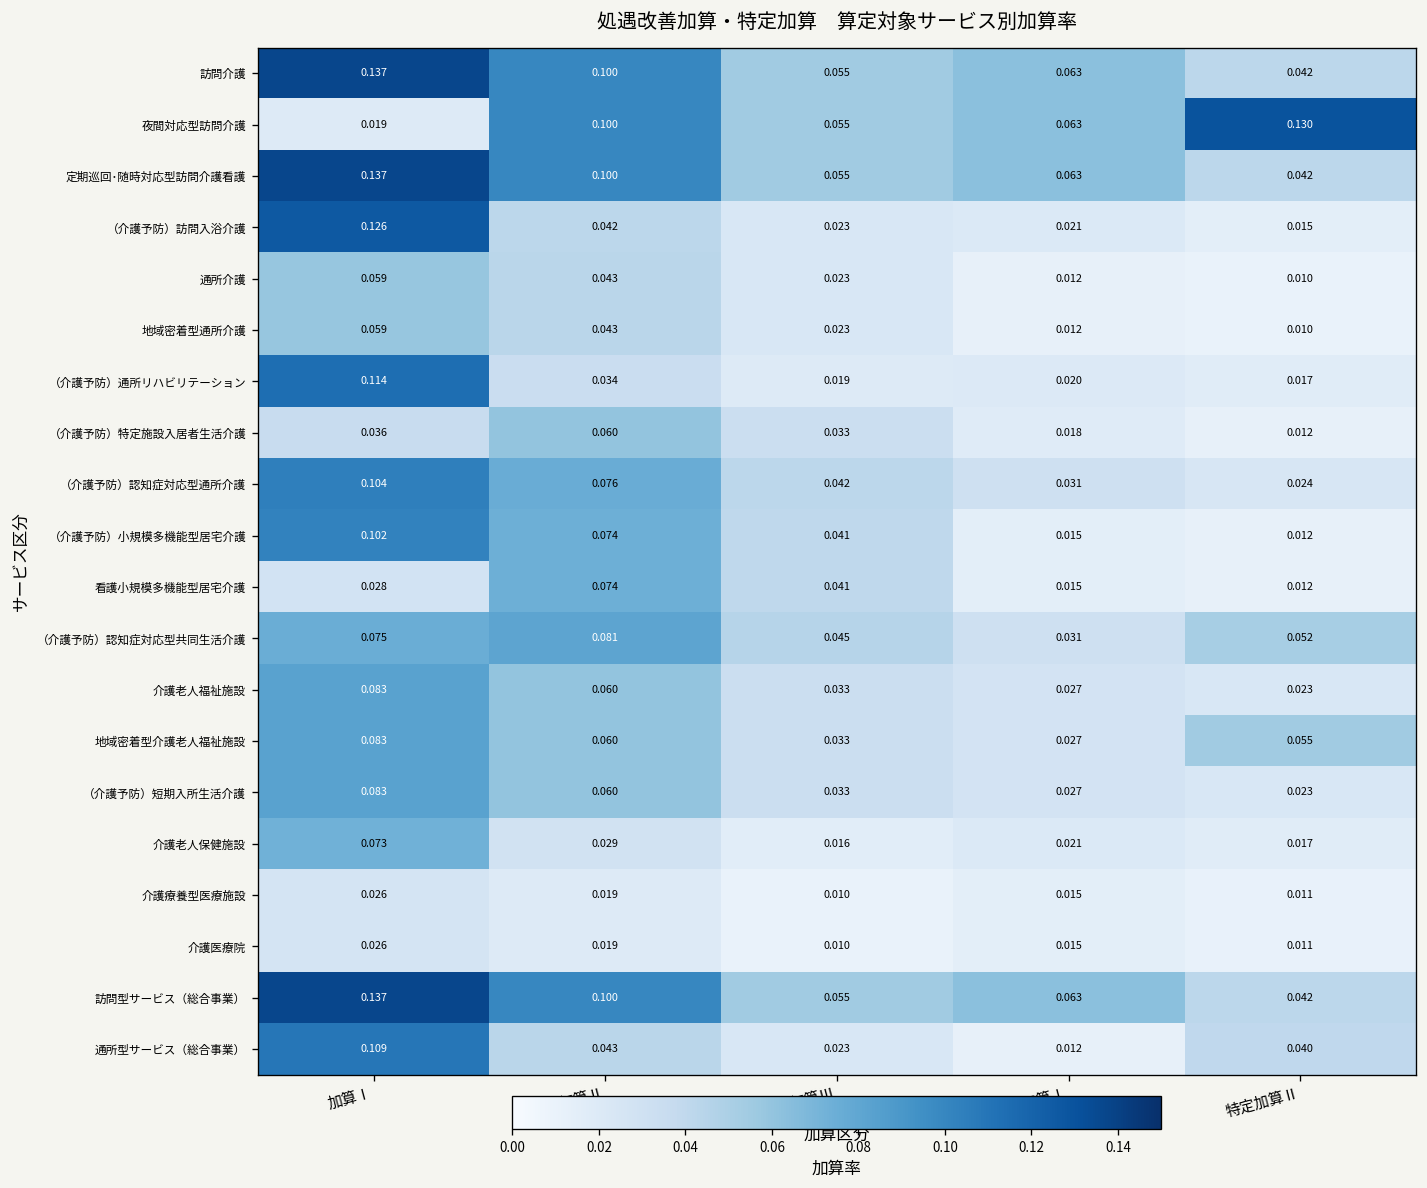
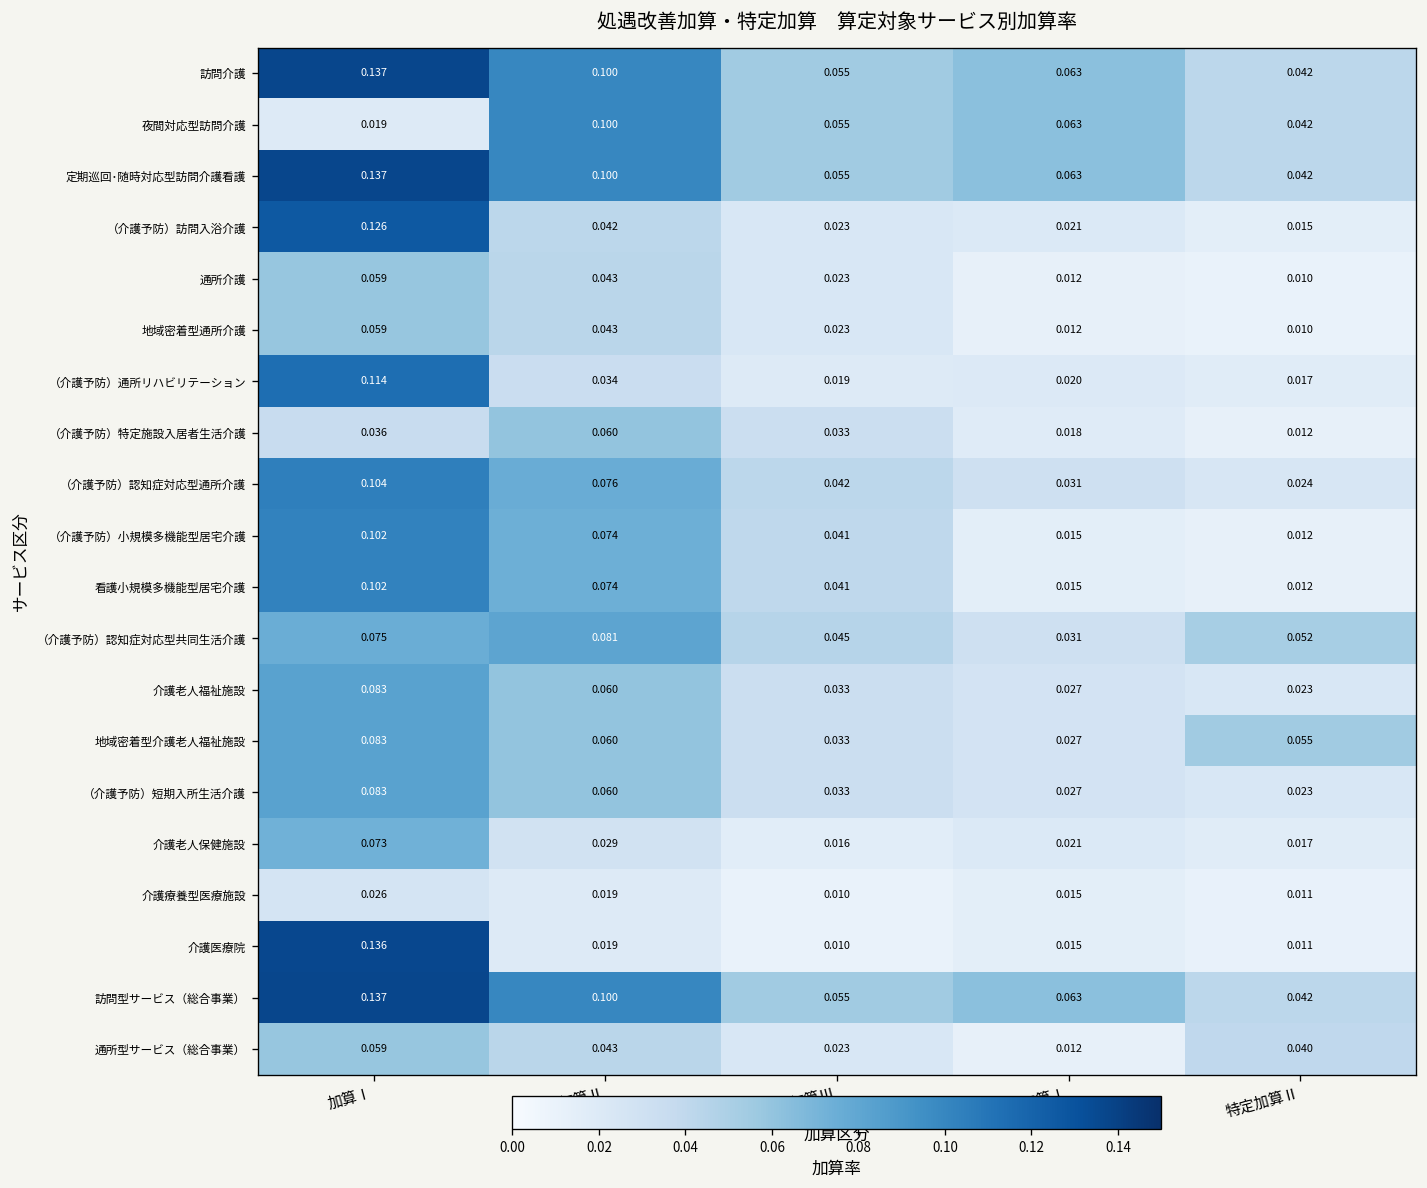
夜間対応型訪問介護, 特定加算Ⅱ: 0.130 -> 0.042
看護小規模多機能型居宅介護, 加算Ⅰ: 0.028 -> 0.102
介護医療院, 加算Ⅰ: 0.026 -> 0.136
通所型サービス（総合事業）, 加算Ⅰ: 0.109 -> 0.059
